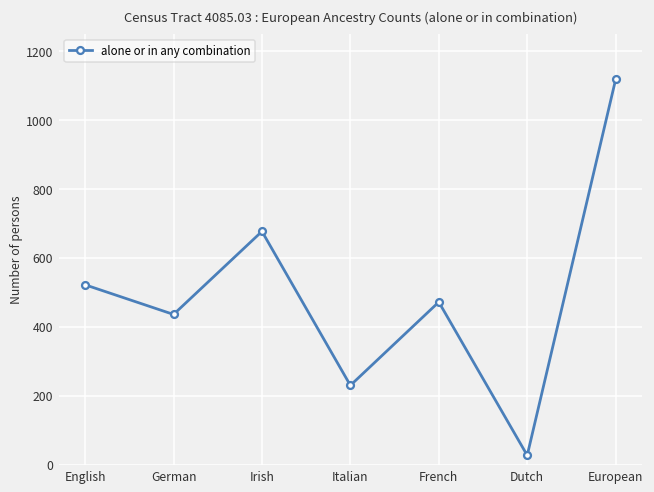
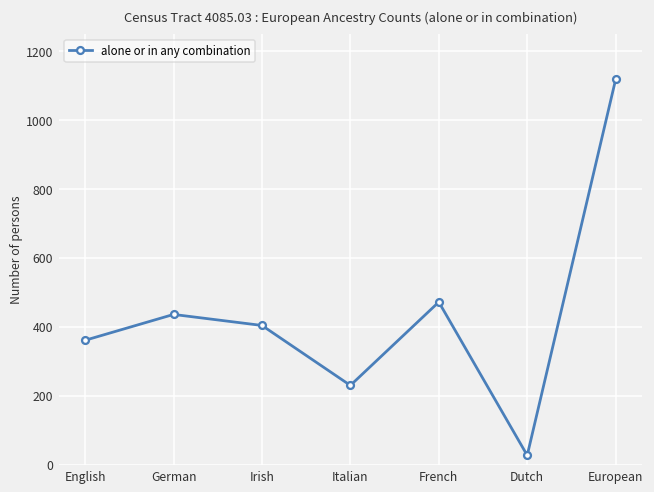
English: 520 -> 360
Irish: 680 -> 400
